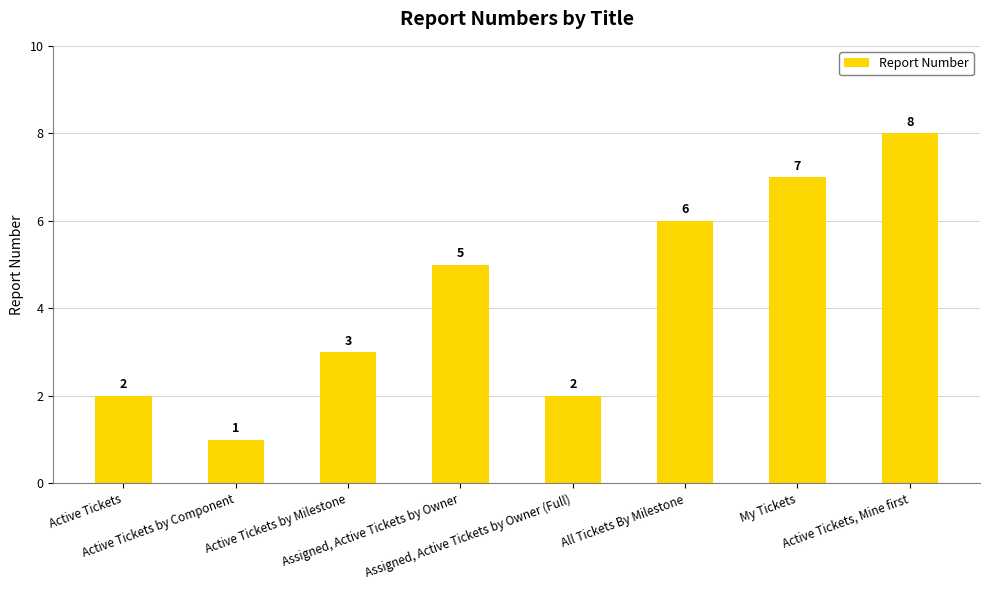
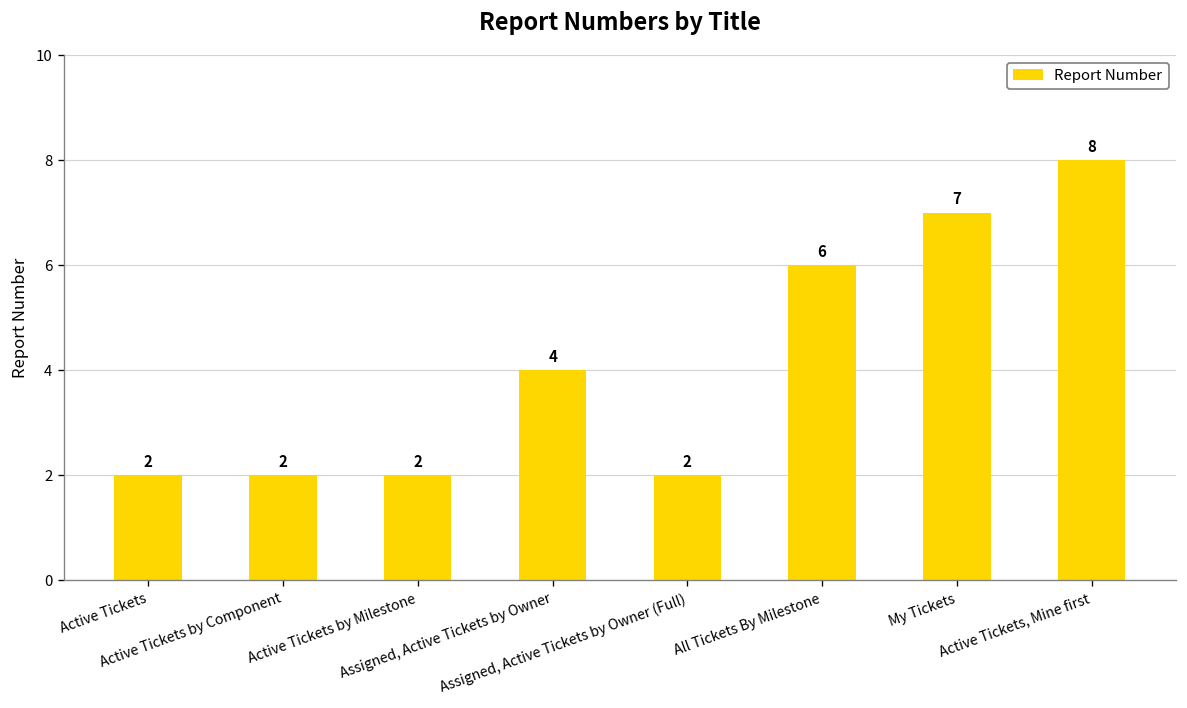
Active Tickets by Component: 1 -> 2
Active Tickets by Milestone: 3 -> 2
Assigned, Active Tickets by Owner: 5 -> 4
